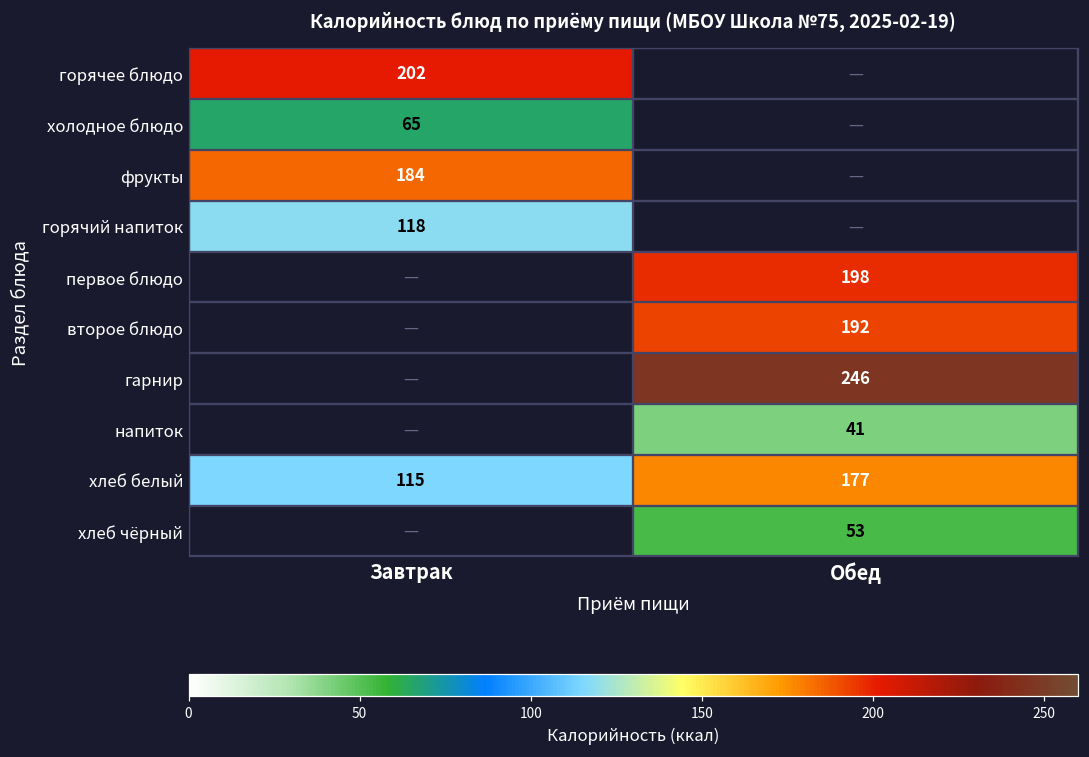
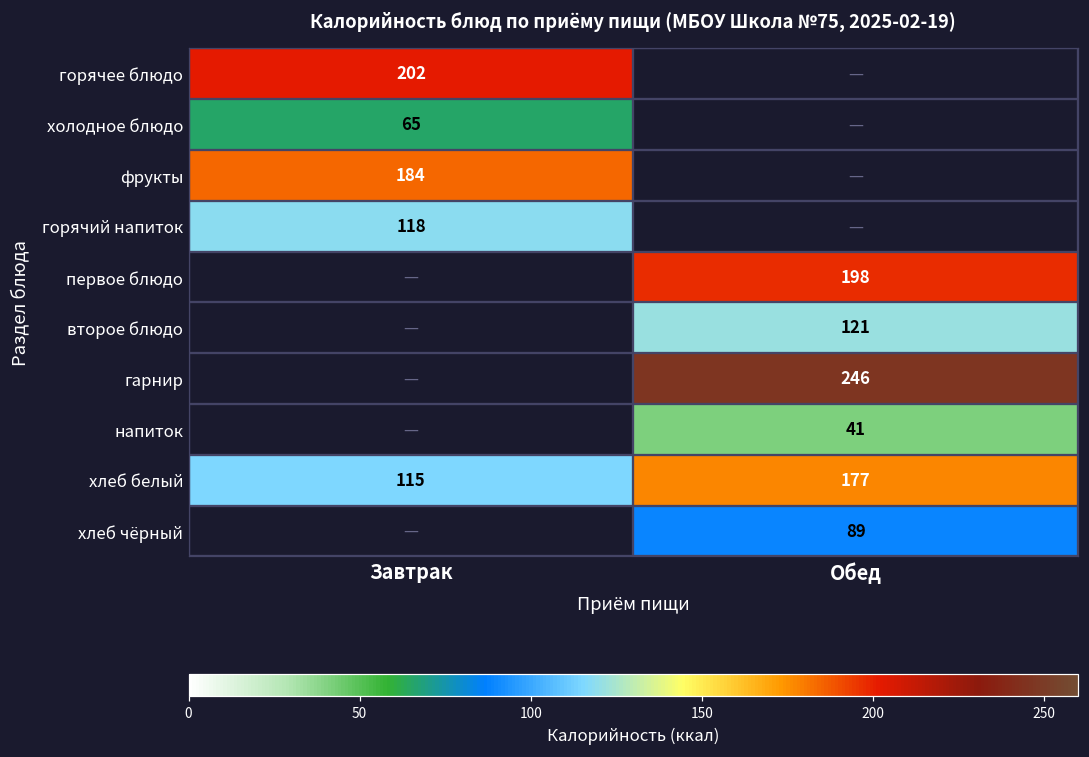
второе блюдо, Обед: 192 -> 121
хлеб чёрный, Обед: 53 -> 89
